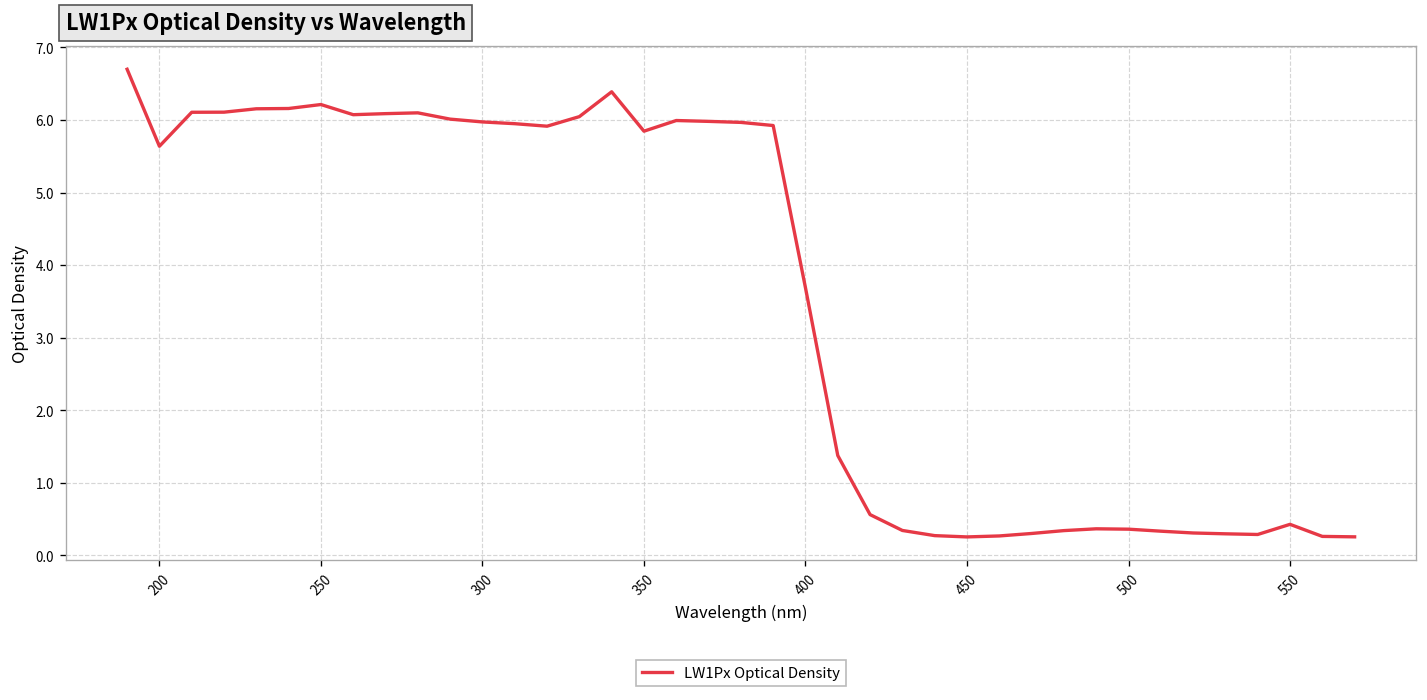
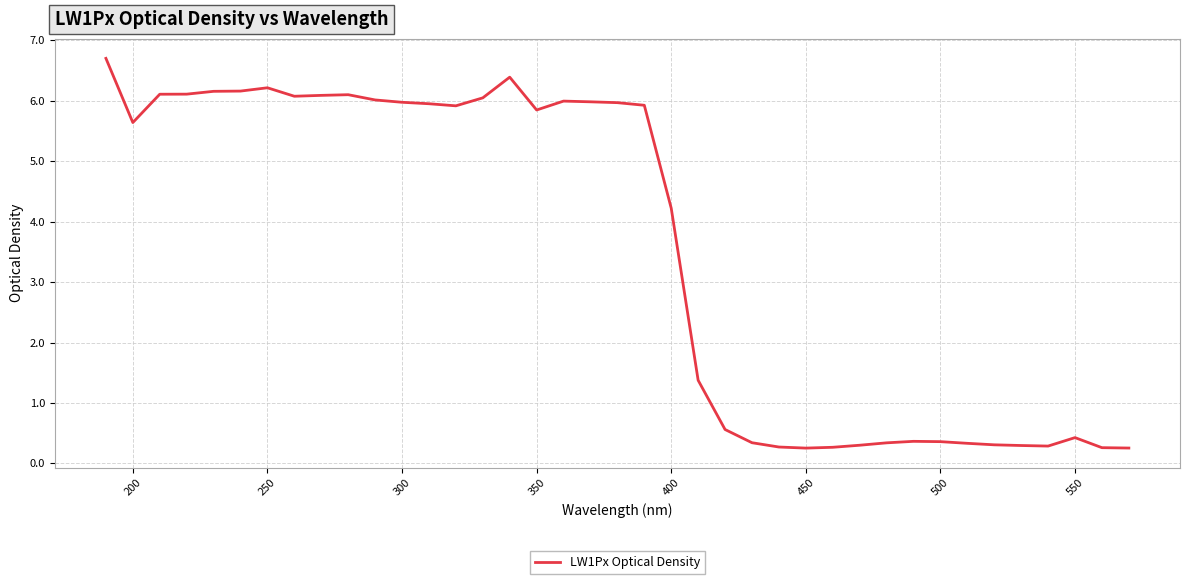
400: 3.7 -> 4.2
